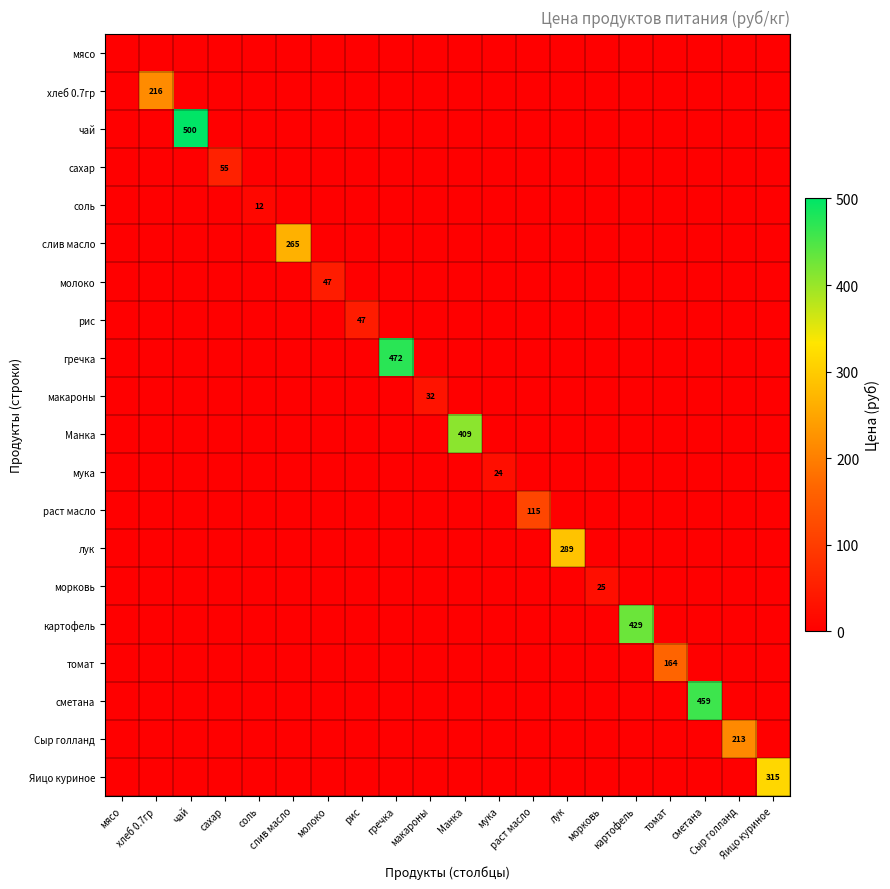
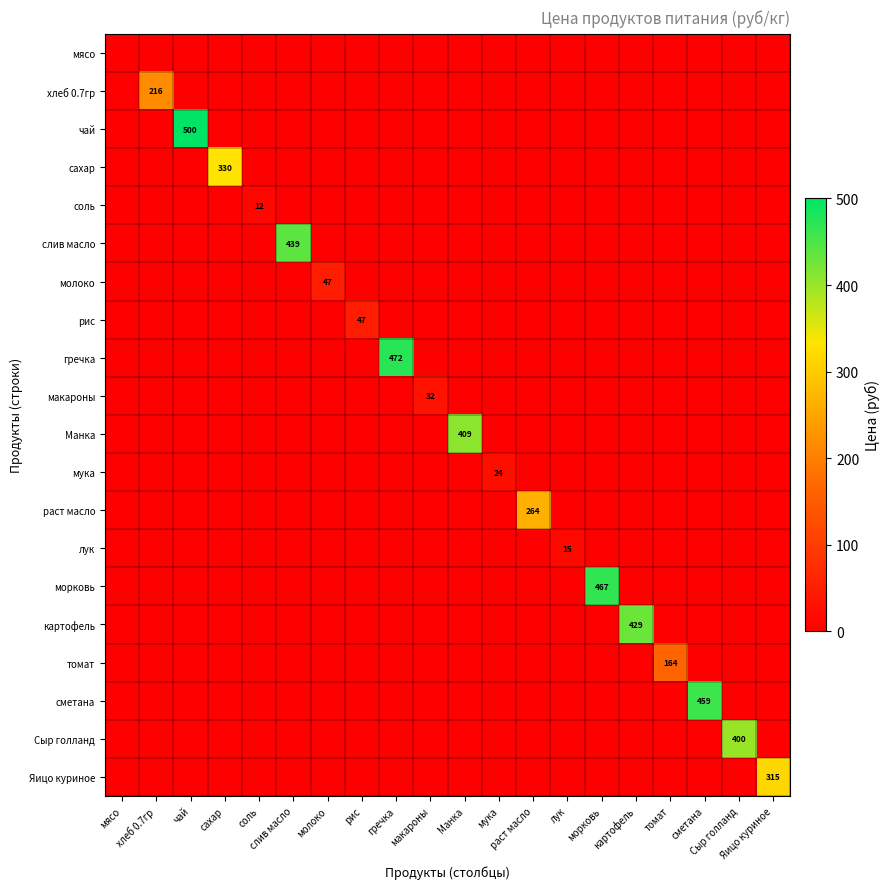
сахар, сахар: 55 -> 330
слив масло, слив масло: 265 -> 439
раст масло, раст масло: 115 -> 264
лук, лук: 289 -> 15
морковь, морковь: 25 -> 467
Сыр голланд, Сыр голланд: 213 -> 400
